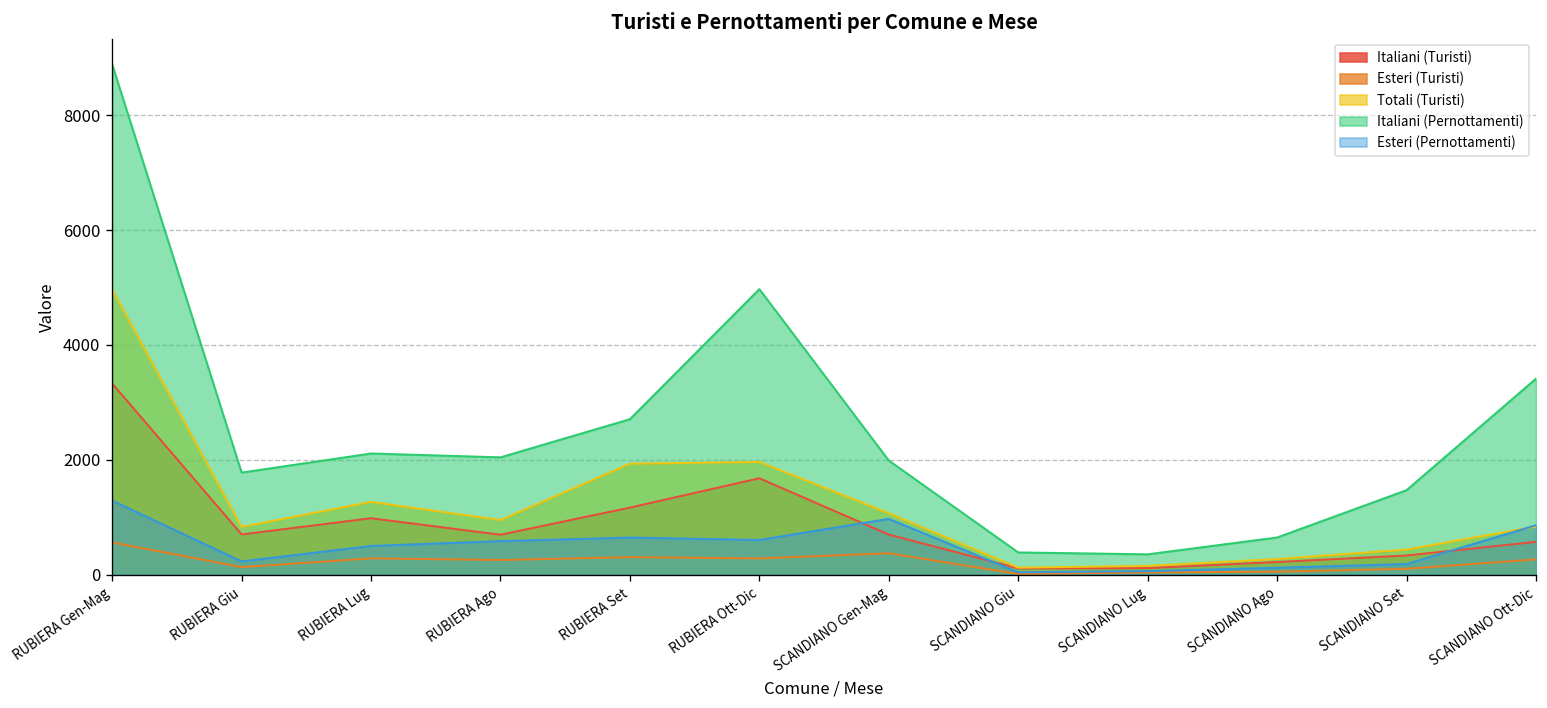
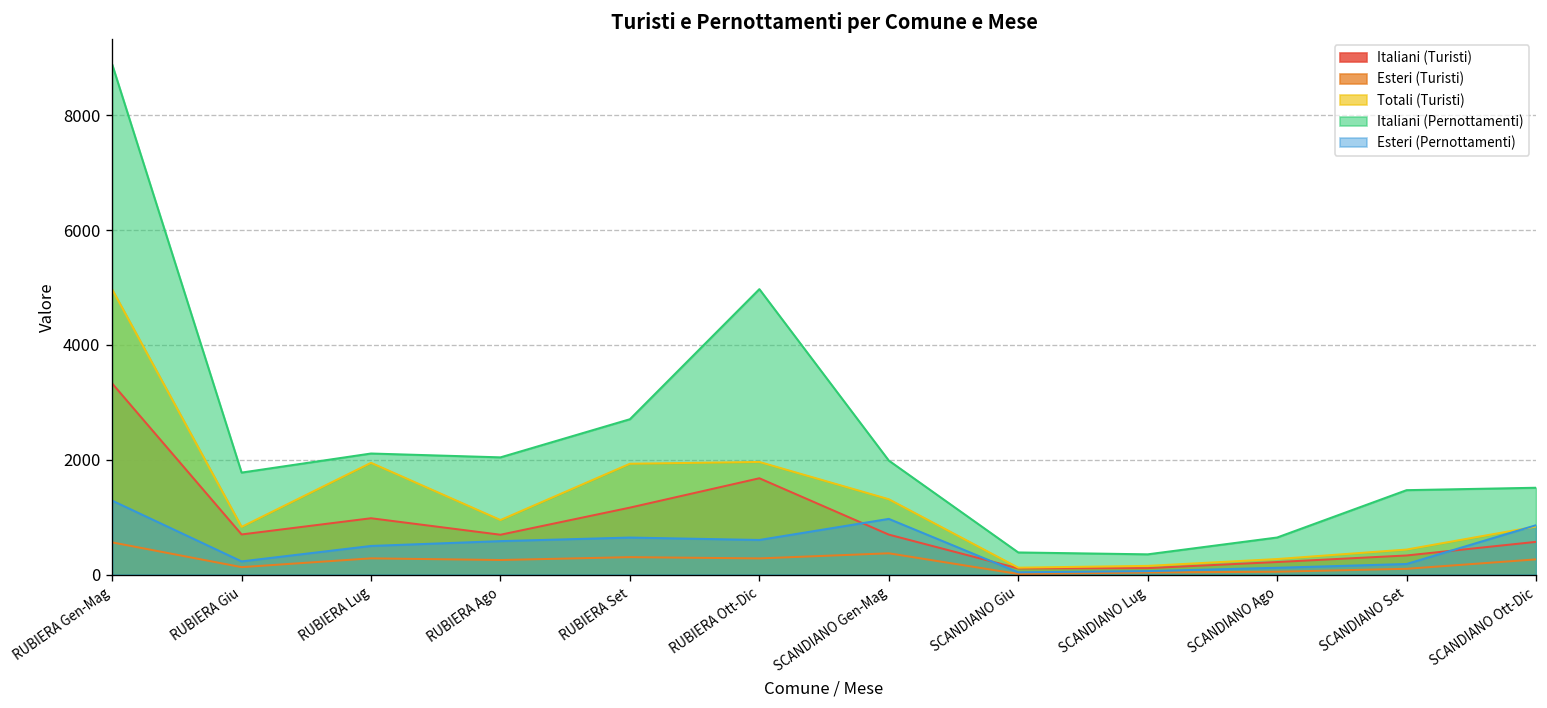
Totali (Turisti), RUBIERA Lug: 1300 -> 1900
Totali (Turisti), SCANDIANO Gen-Mag: 1100 -> 1300
Italiani (Pernottamenti), SCANDIANO Ott-Dic: 3400 -> 1500
